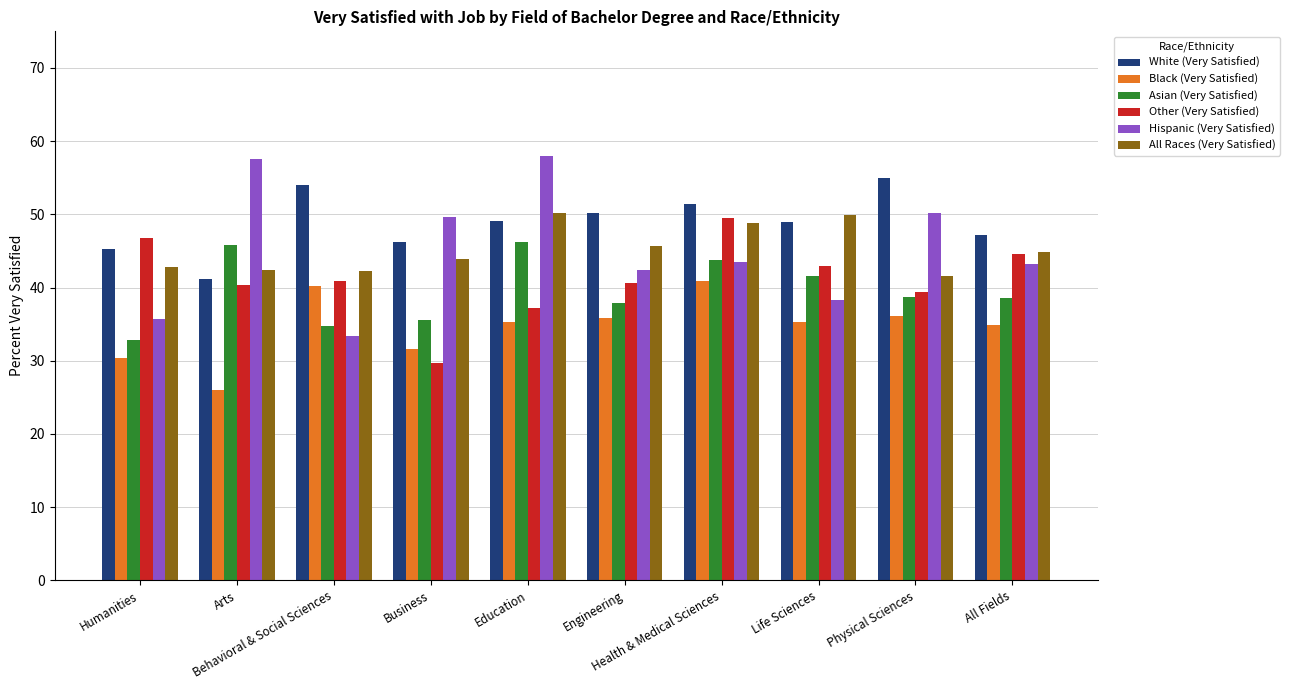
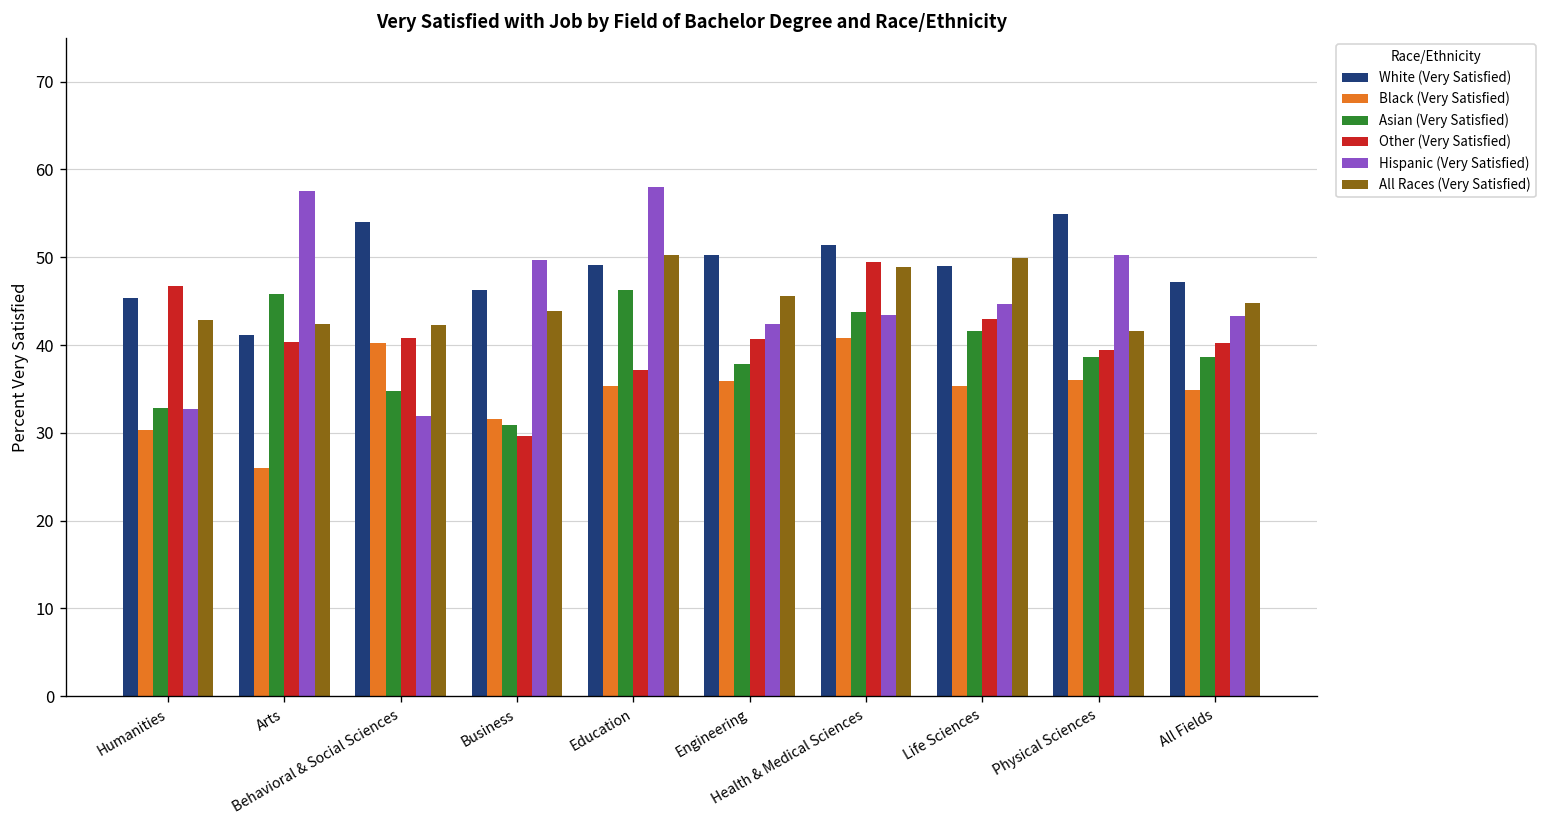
Hispanic (Very Satisfied), Humanities: 36 -> 33
Hispanic (Very Satisfied), Behavioral & Social Sciences: 33 -> 32
Asian (Very Satisfied), Business: 36 -> 31
Hispanic (Very Satisfied), Life Sciences: 38 -> 45
Other (Very Satisfied), All Fields: 45 -> 40
